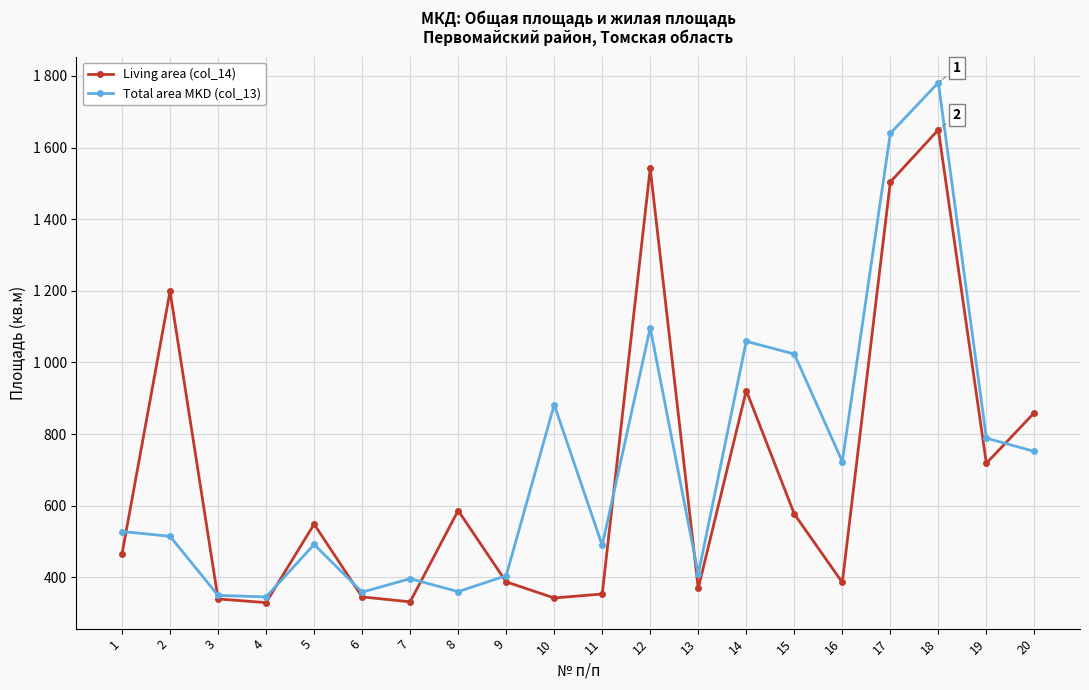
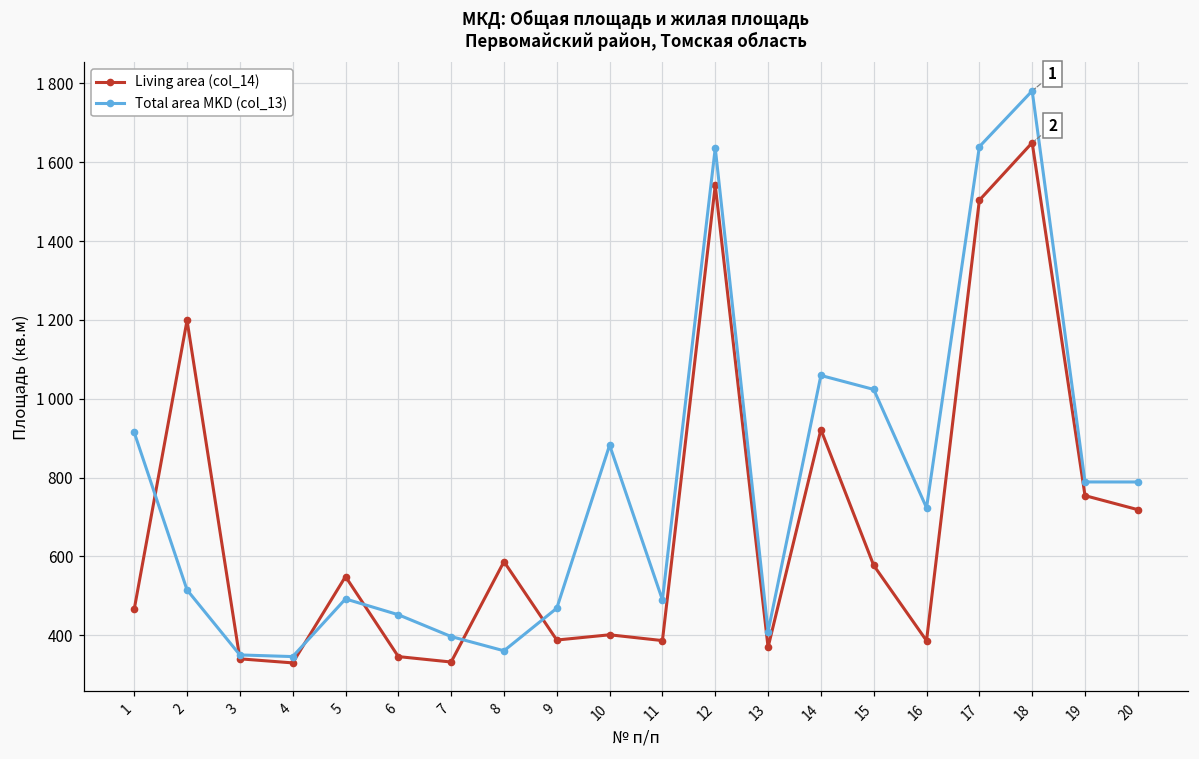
Total area MKD (col_13), 1: 530 -> 910
Total area MKD (col_13), 6: 360 -> 450
Total area MKD (col_13), 9: 400 -> 470
Living area (col_14), 10: 340 -> 400
Living area (col_14), 11: 350 -> 390
Total area MKD (col_13), 12: 1100 -> 1640
Living area (col_14), 19: 720 -> 750
Living area (col_14), 20: 860 -> 720
Total area MKD (col_13), 20: 750 -> 790
